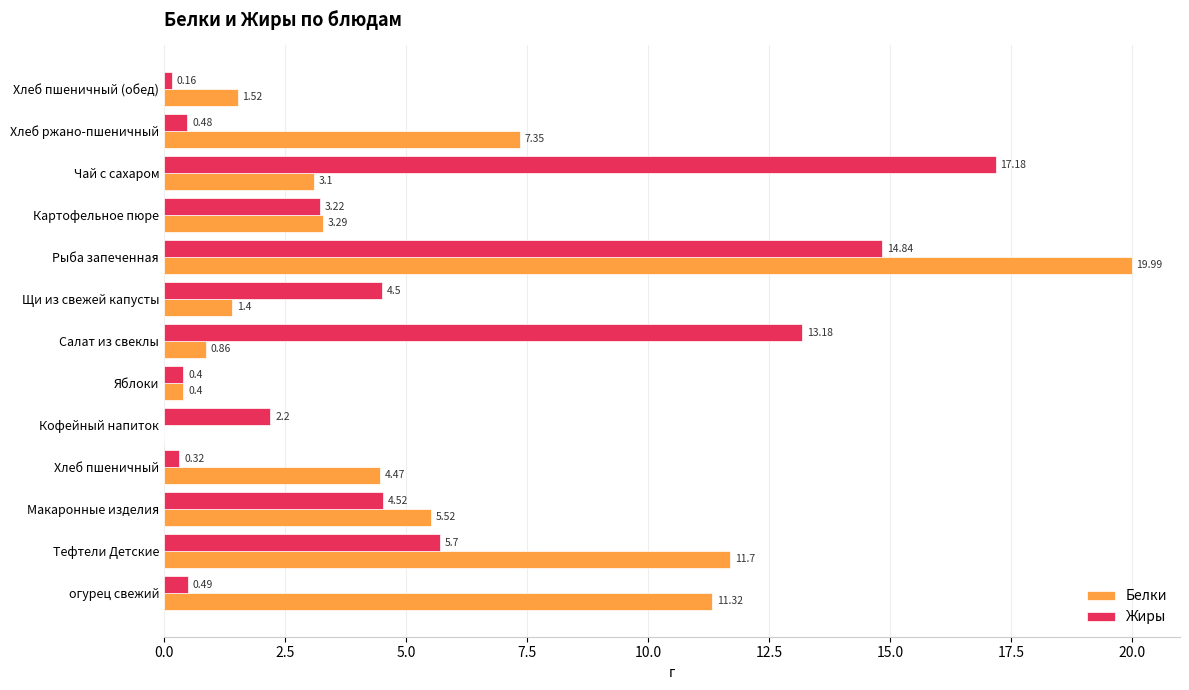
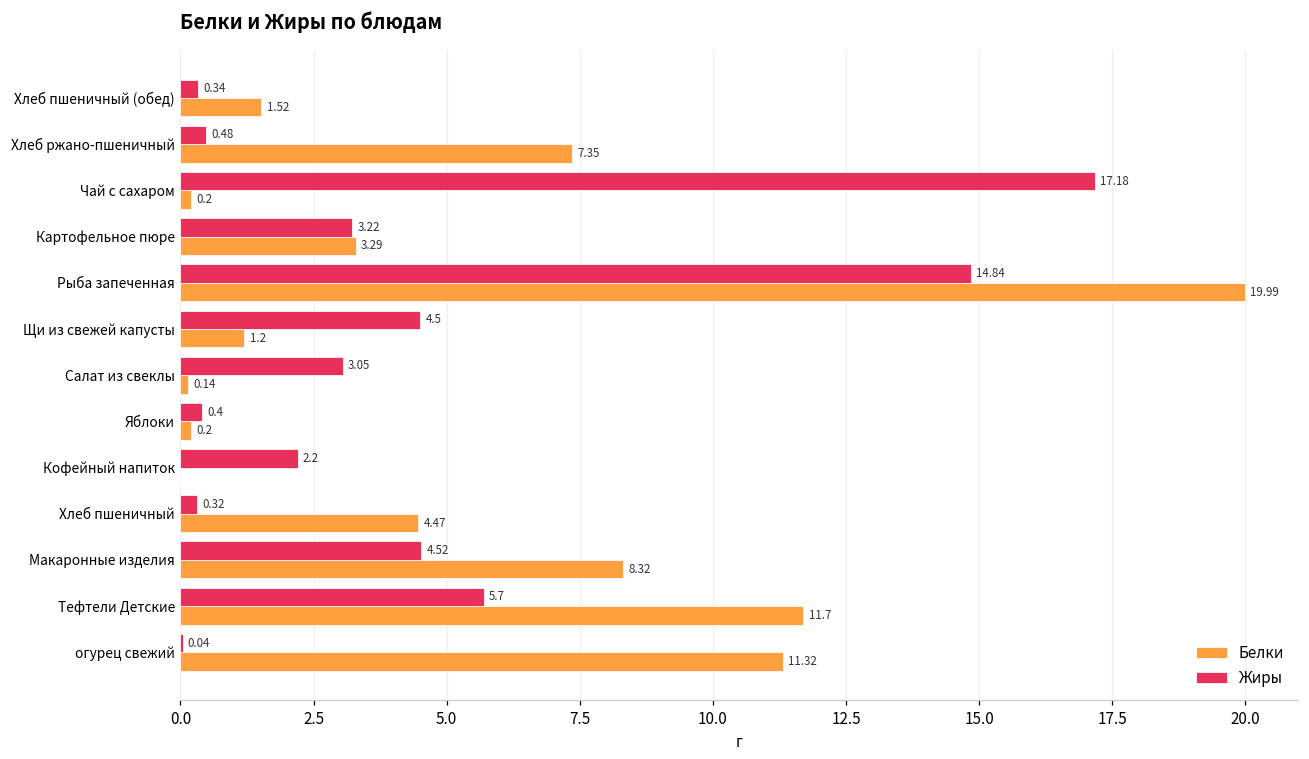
Жиры, Хлеб пшеничный (обед): 0.16 -> 0.34
Белки, Чай с сахаром: 3.1 -> 0.2
Белки, Щи из свежей капусты: 1.4 -> 1.2
Жиры, Салат из свеклы: 13.18 -> 3.05
Белки, Салат из свеклы: 0.86 -> 0.14
Белки, Яблоки: 0.4 -> 0.2
Белки, Макаронные изделия: 5.52 -> 8.32
Жиры, огурец свежий: 0.49 -> 0.04
